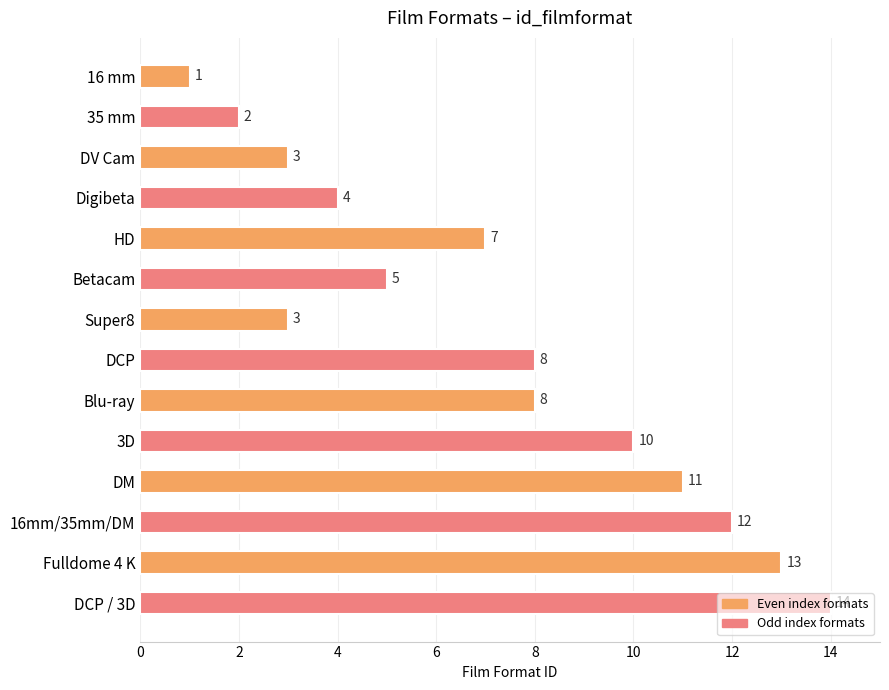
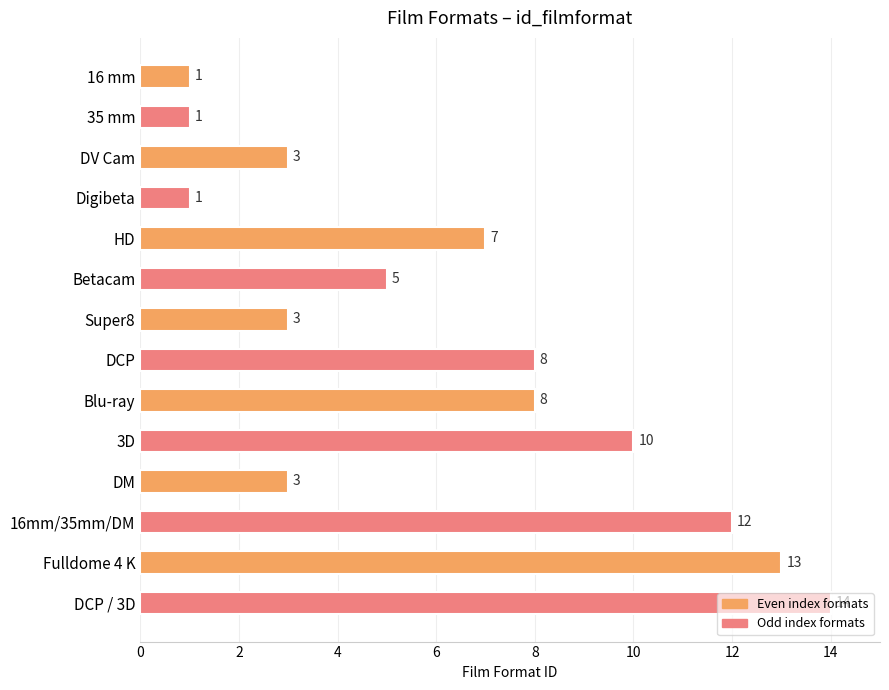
35 mm: 2 -> 1
Digibeta: 4 -> 1
DM: 11 -> 3
